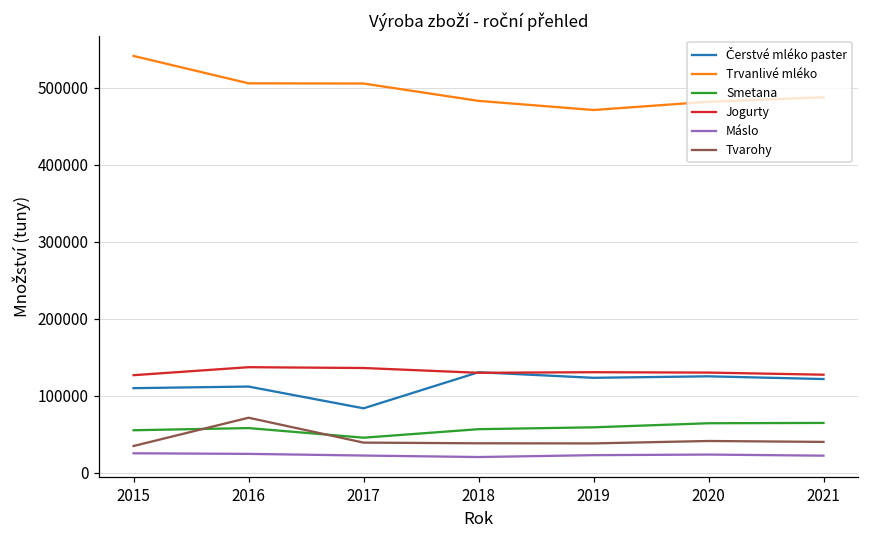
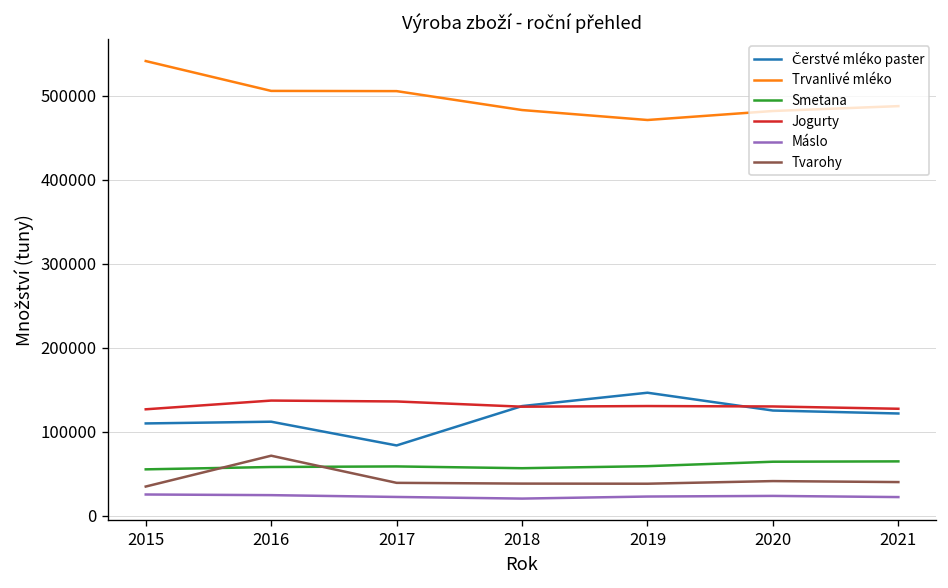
Smetana, 2017: 50000 -> 60000
Čerstvé mléko paster, 2019: 120000 -> 150000
